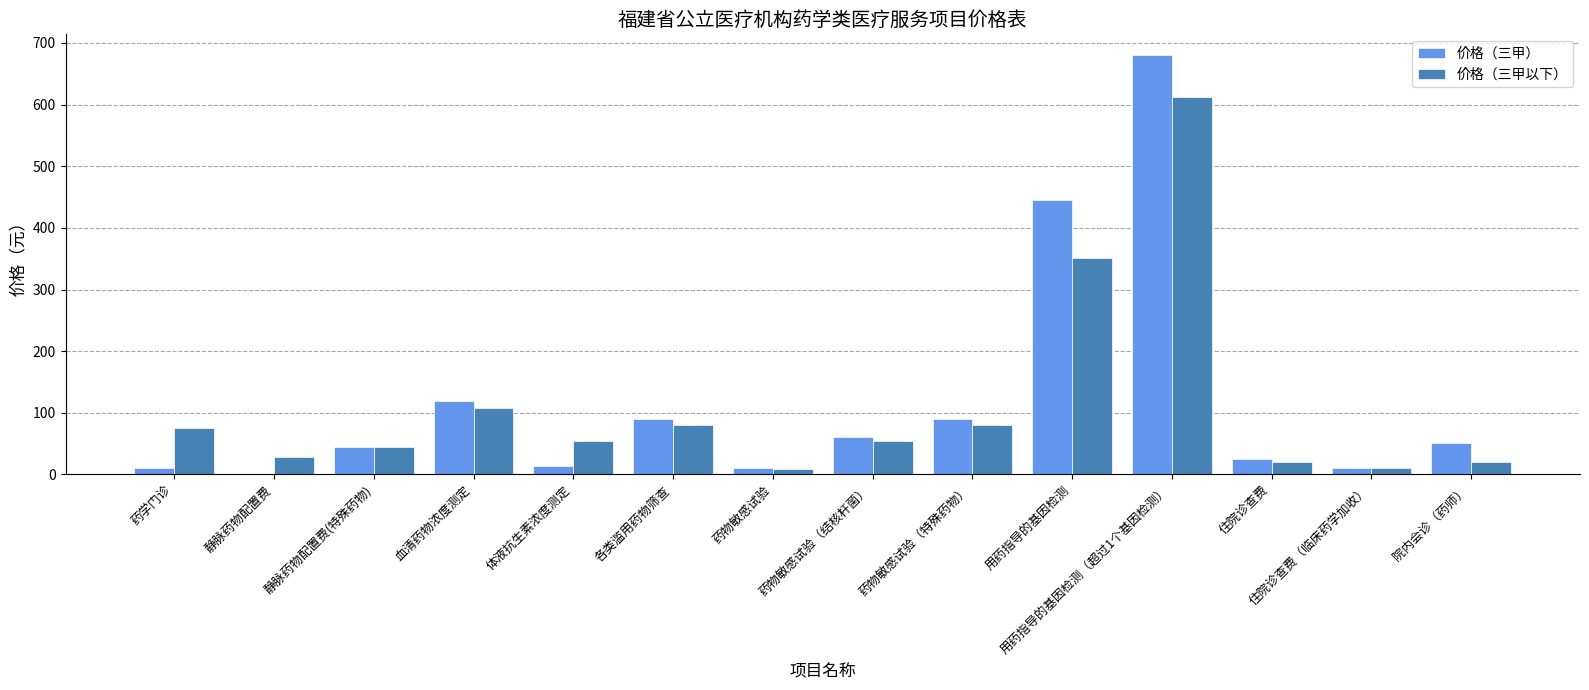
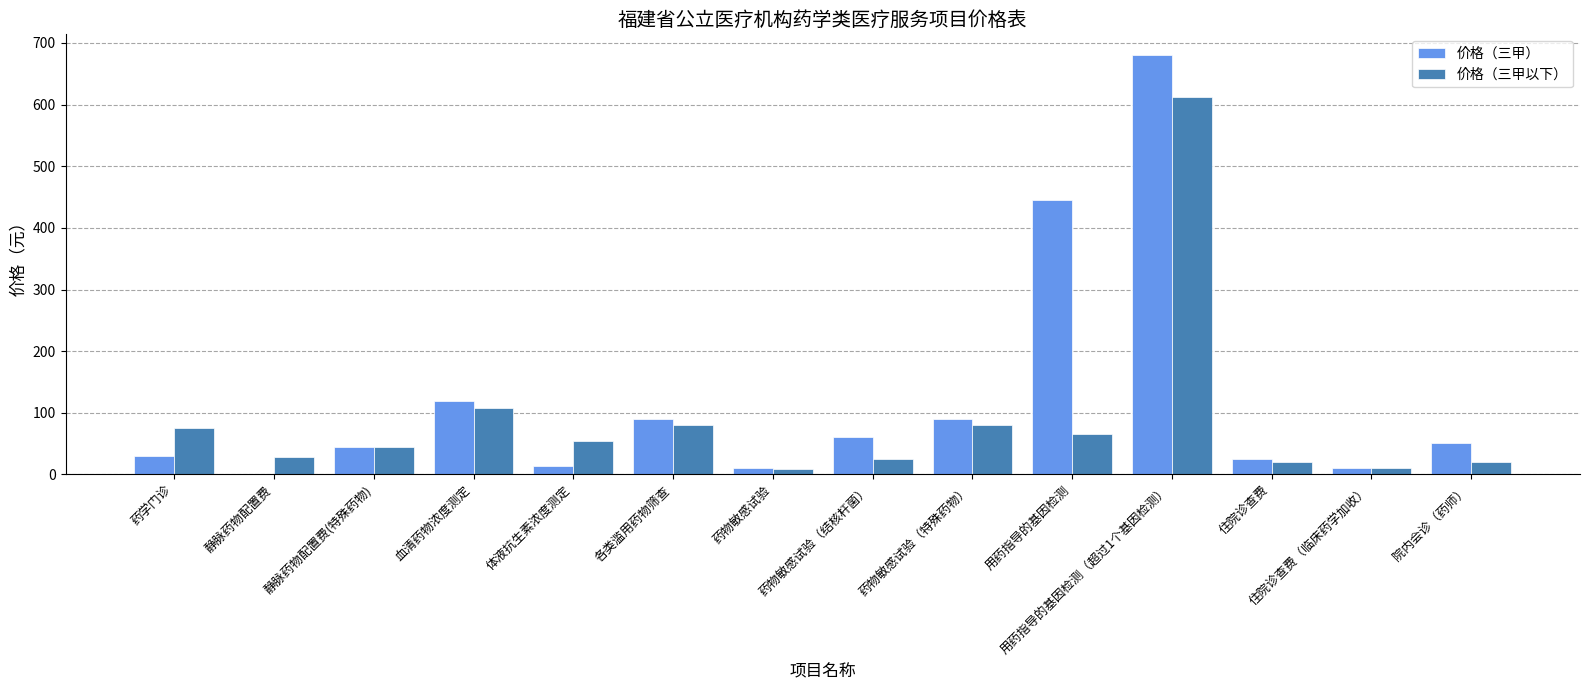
价格（三甲）, 药学门诊: 10 -> 30
价格（三甲以下）, 药物敏感试验（结核杆菌）: 50 -> 30
价格（三甲以下）, 用药指导的基因检测: 350 -> 70
